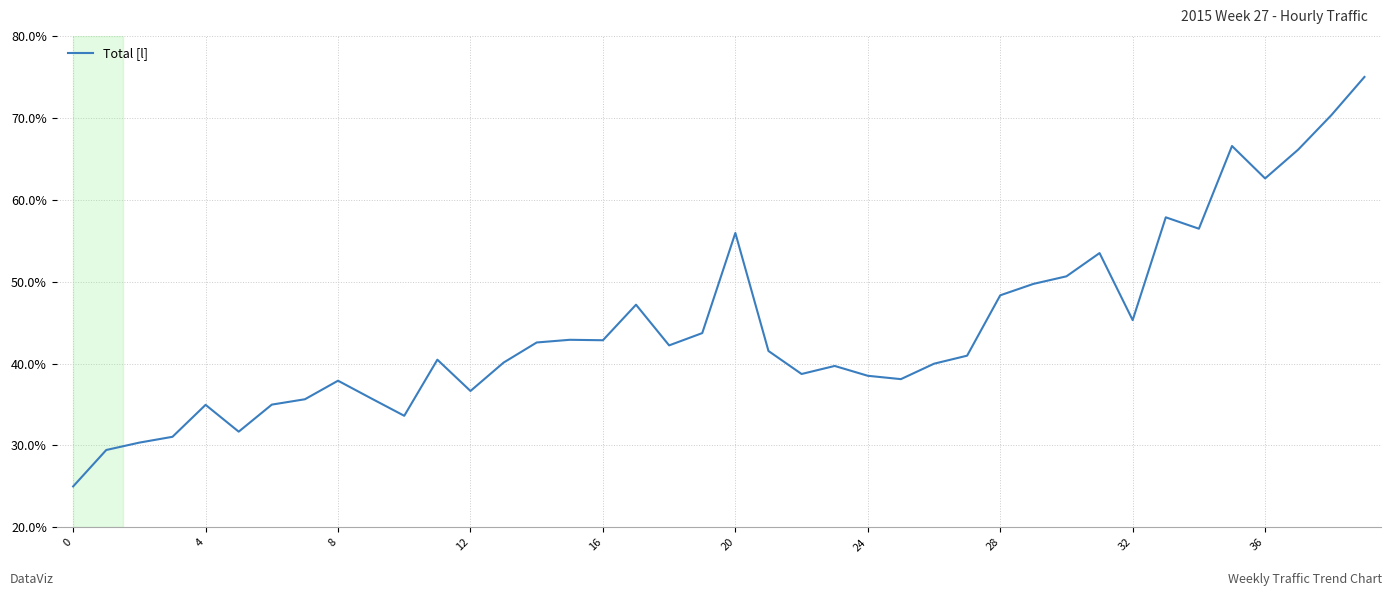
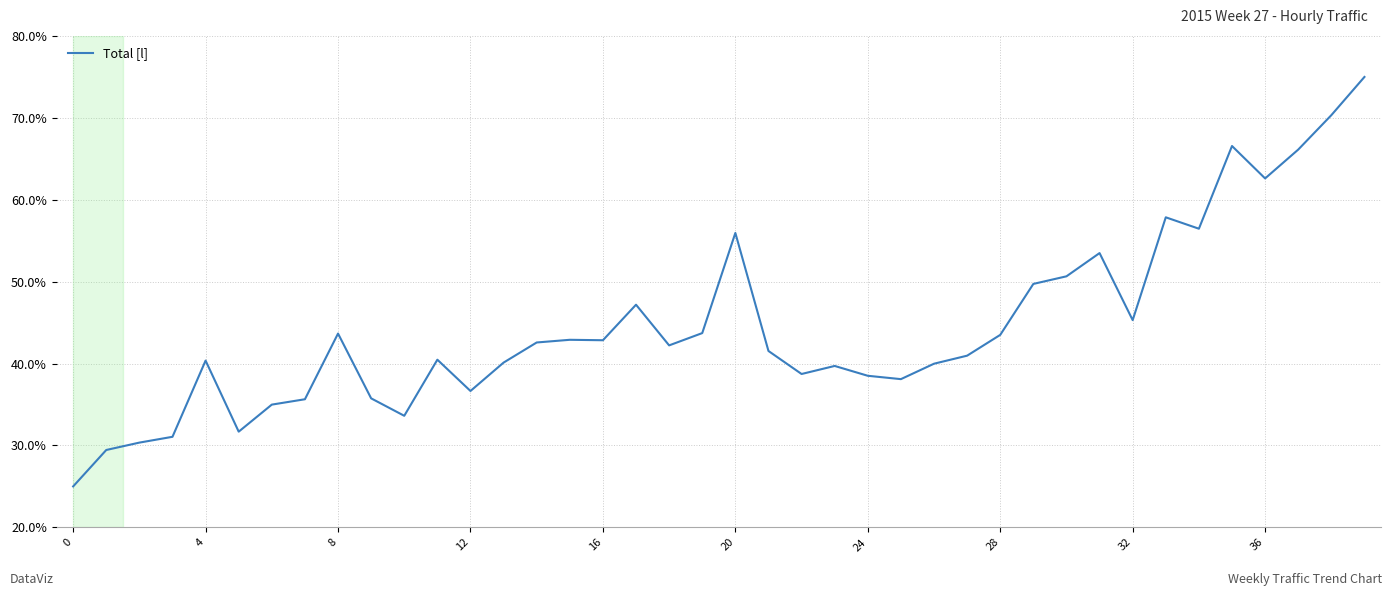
4: 35% -> 40%
8: 38% -> 44%
28: 48% -> 44%
